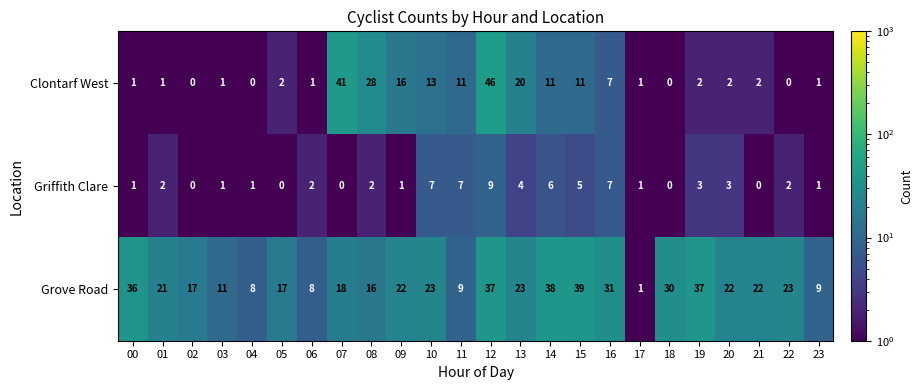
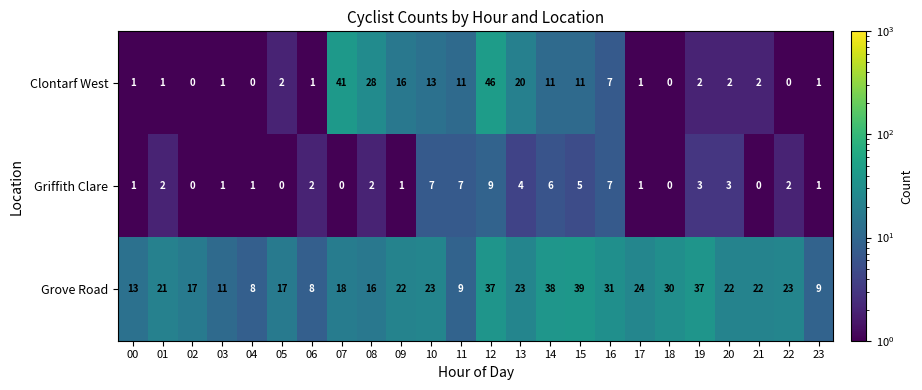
Grove Road, 00: 36 -> 13
Grove Road, 17: 1 -> 24
